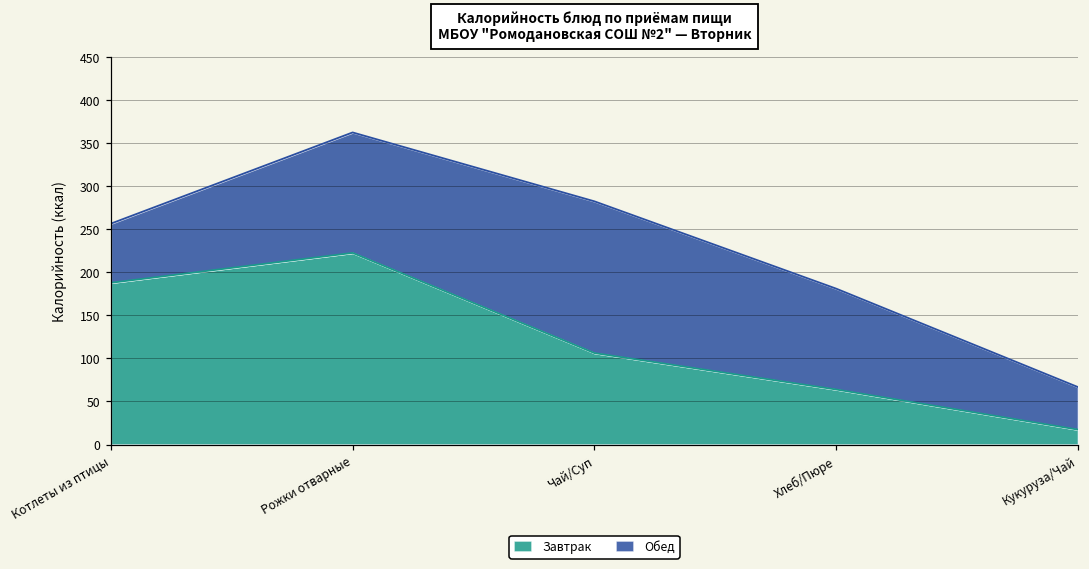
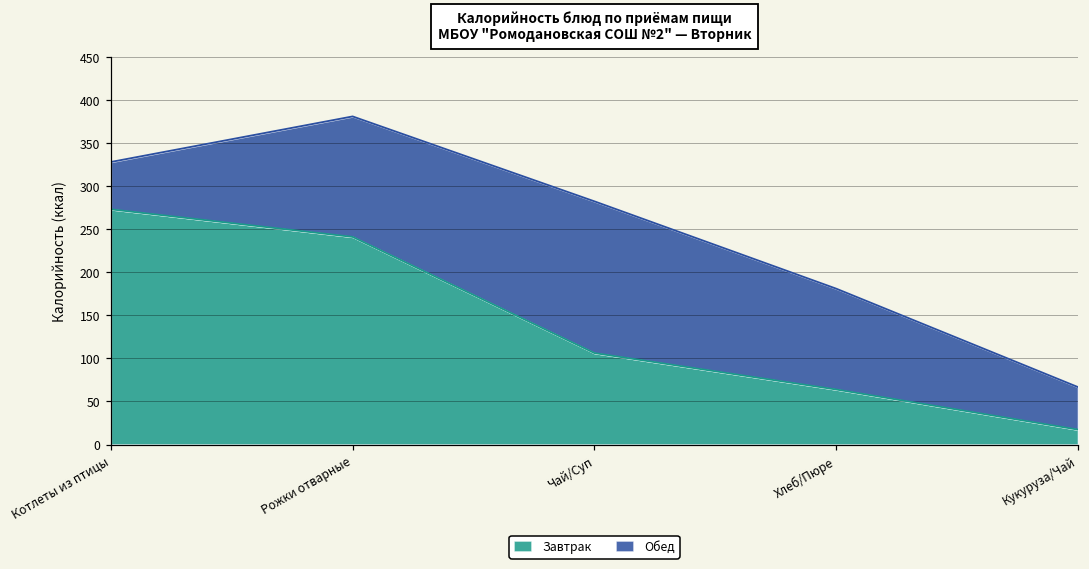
Завтрак, Котлеты из птицы: 190 -> 270
Обед, Котлеты из птицы: 70 -> 60
Завтрак, Рожки отварные: 220 -> 240
